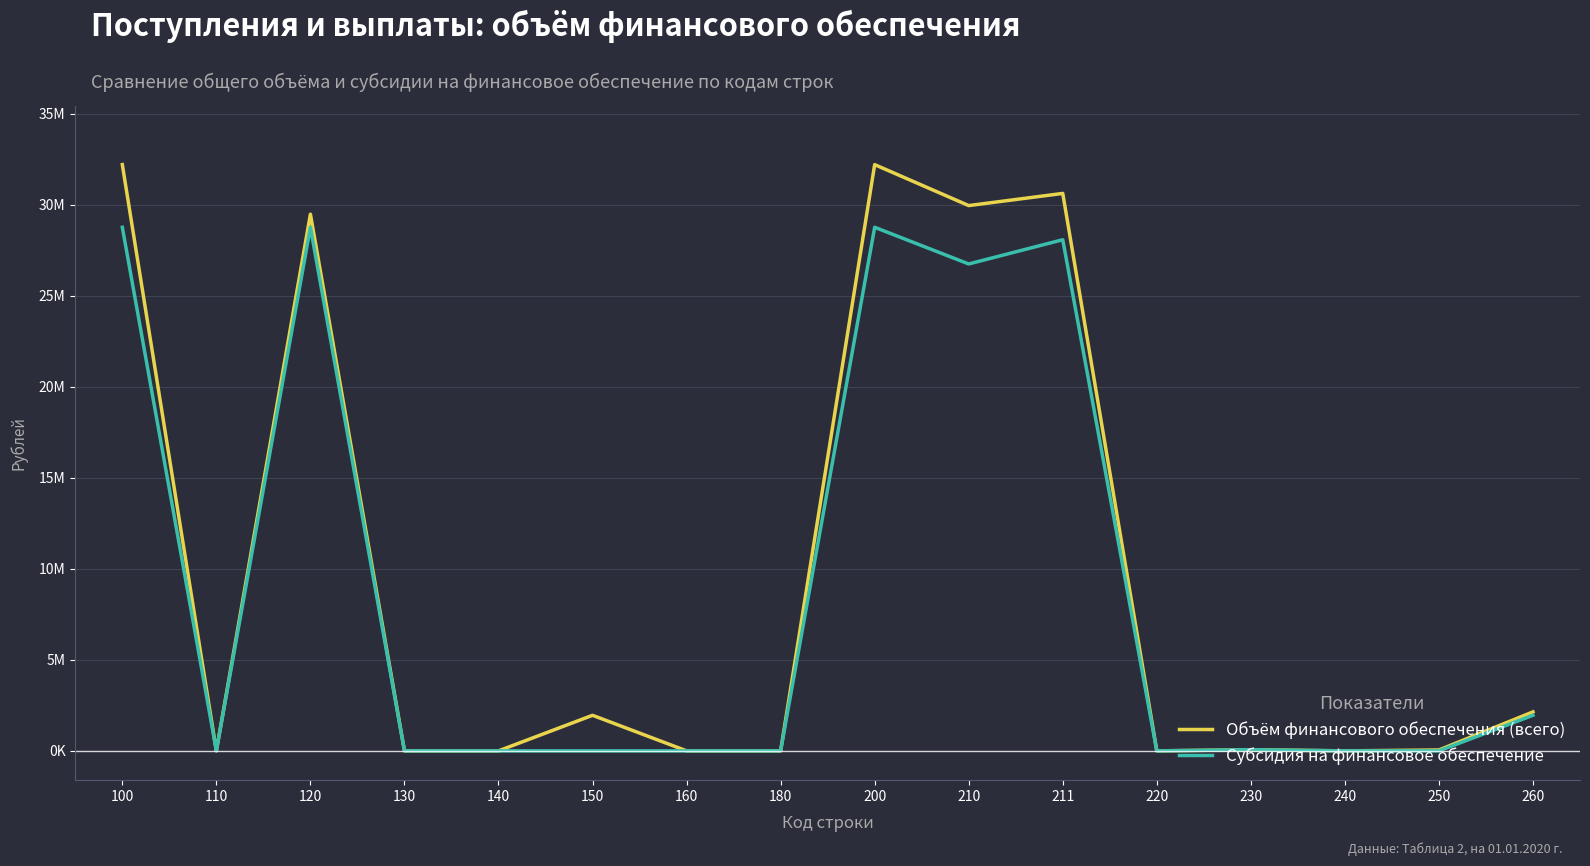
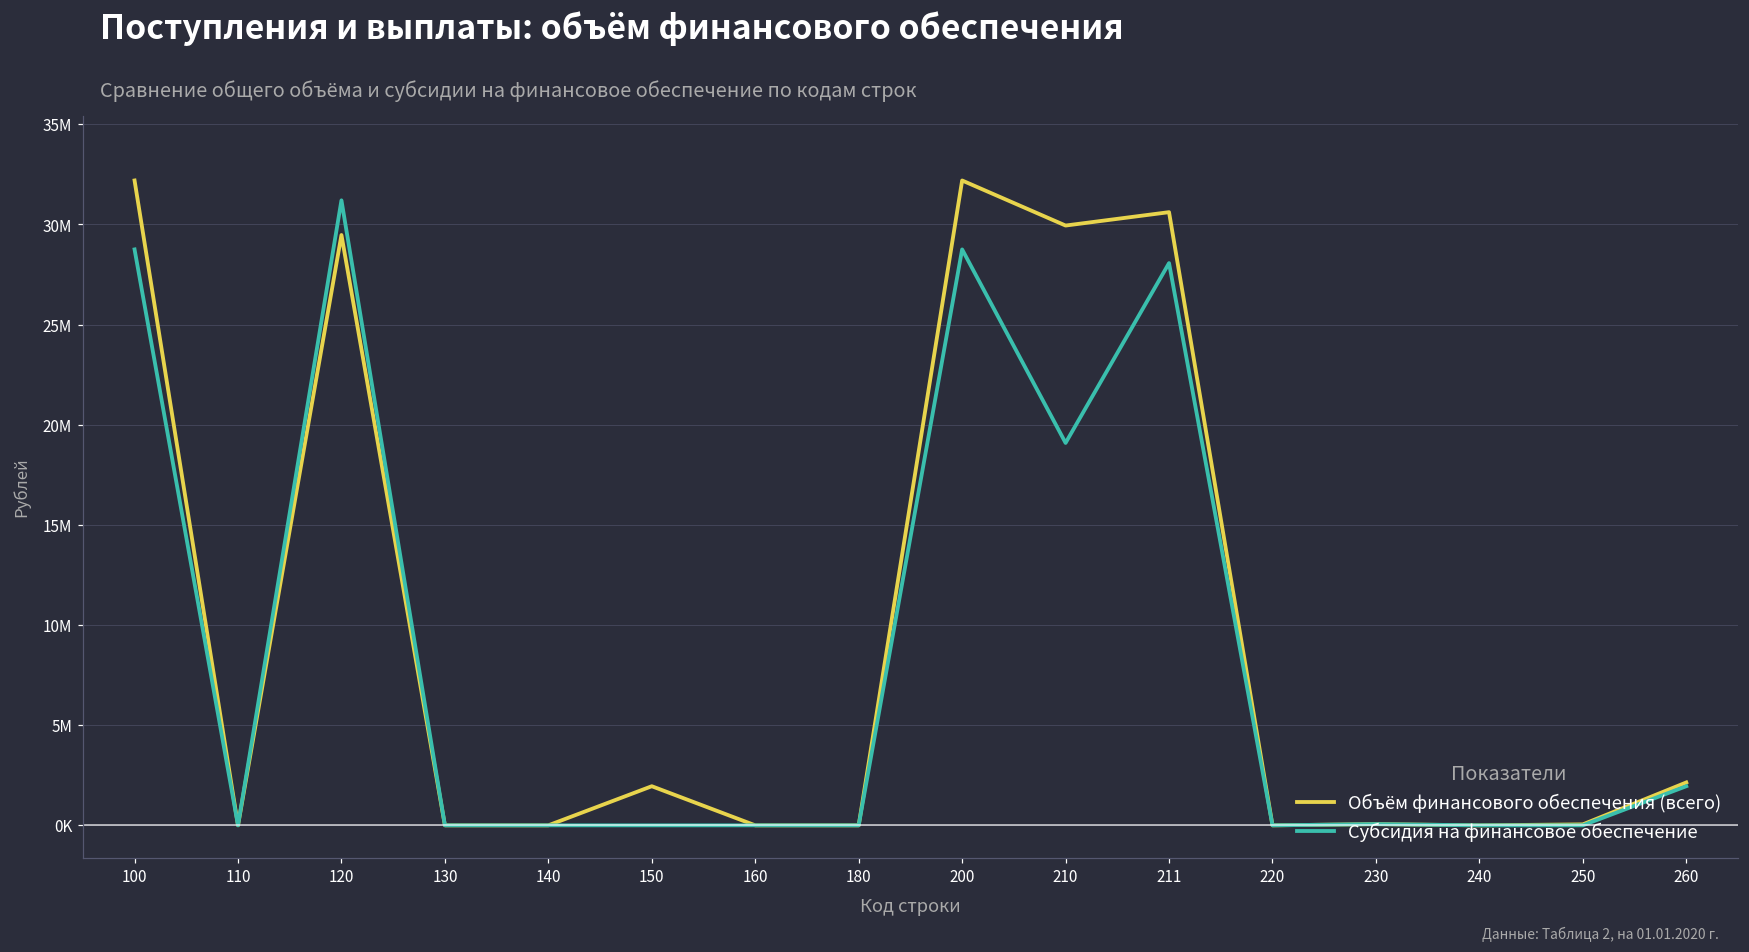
Субсидия на финансовое обеспечение, 120: 28800000 -> 31200000
Субсидия на финансовое обеспечение, 210: 26700000 -> 19100000
